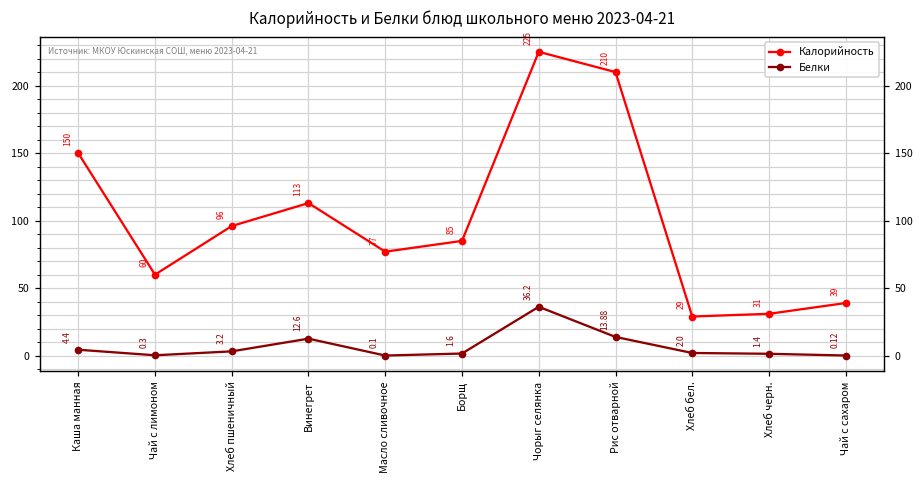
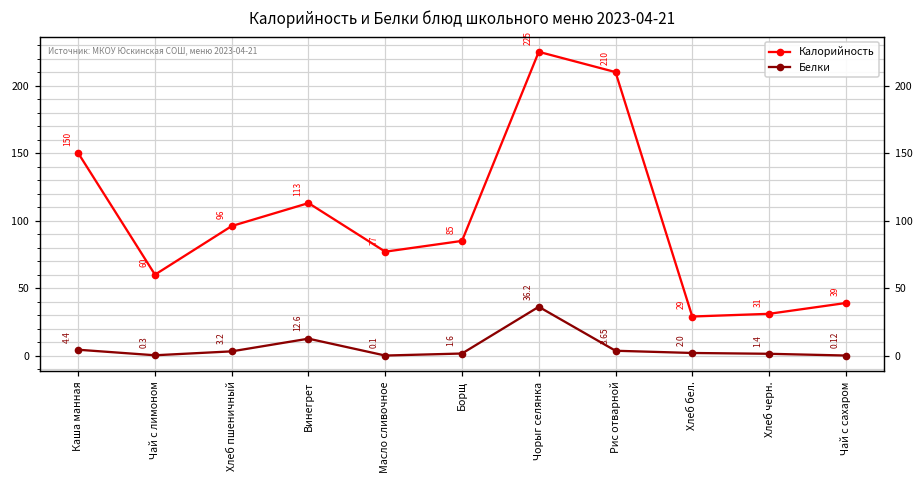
Белки, Рис отварной: 13.88 -> 3.65
